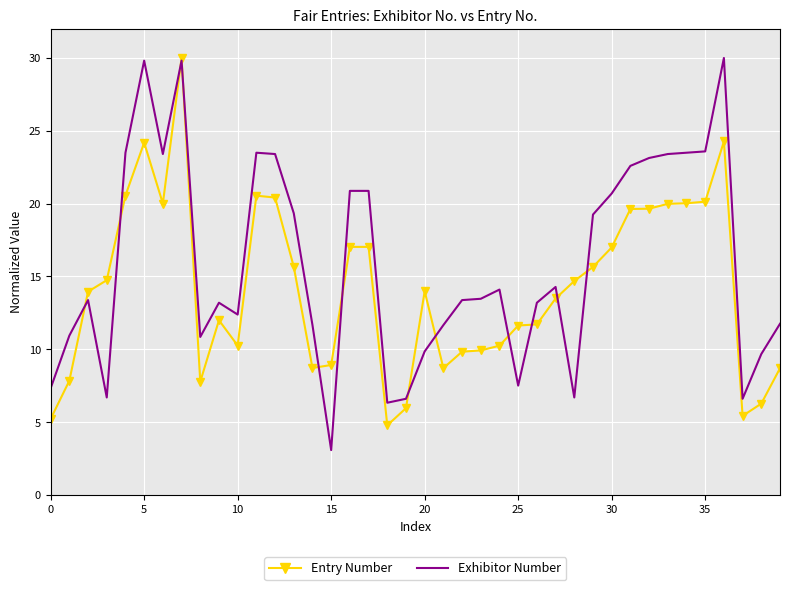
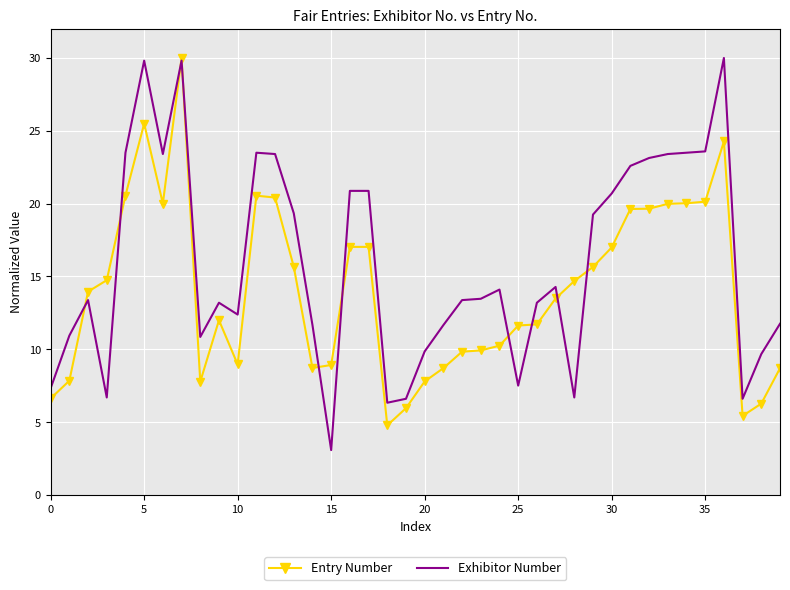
Entry Number, 0: 5.2 -> 6.6
Entry Number, 5: 24.2 -> 25.5
Entry Number, 10: 10.3 -> 9.0
Entry Number, 20: 14.0 -> 7.8
